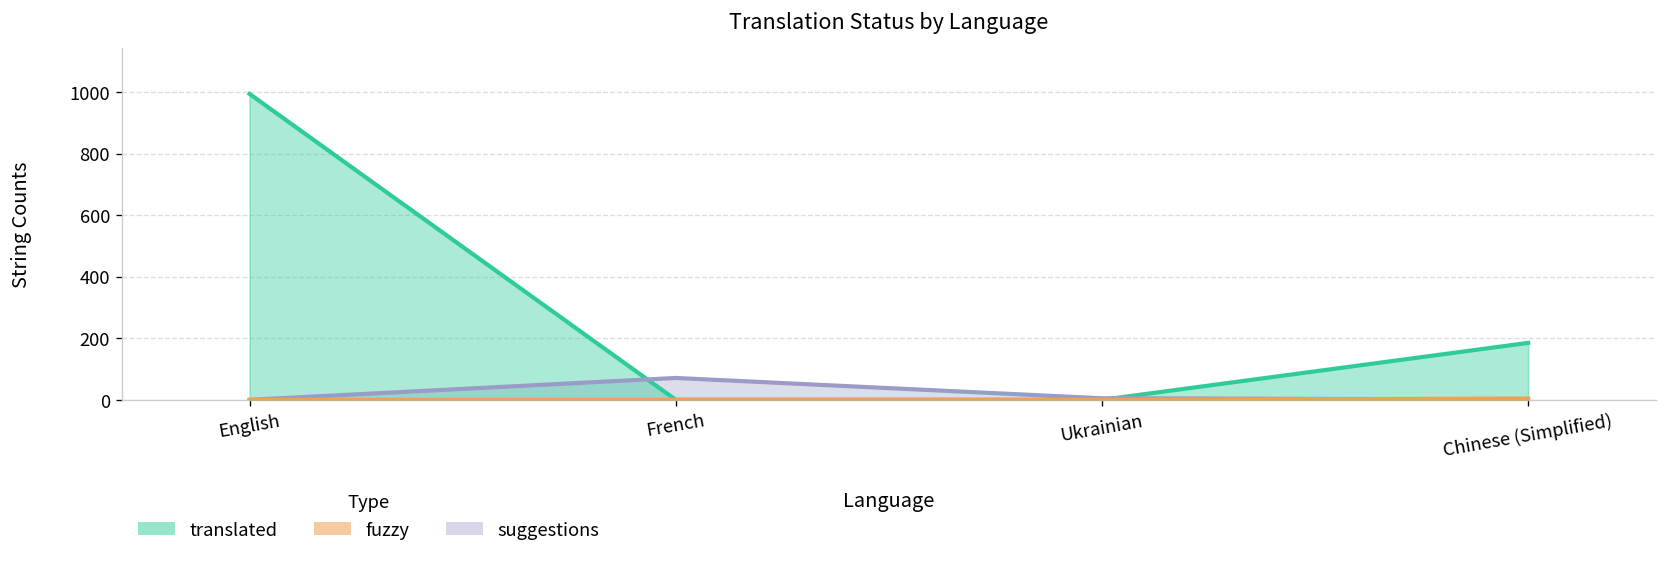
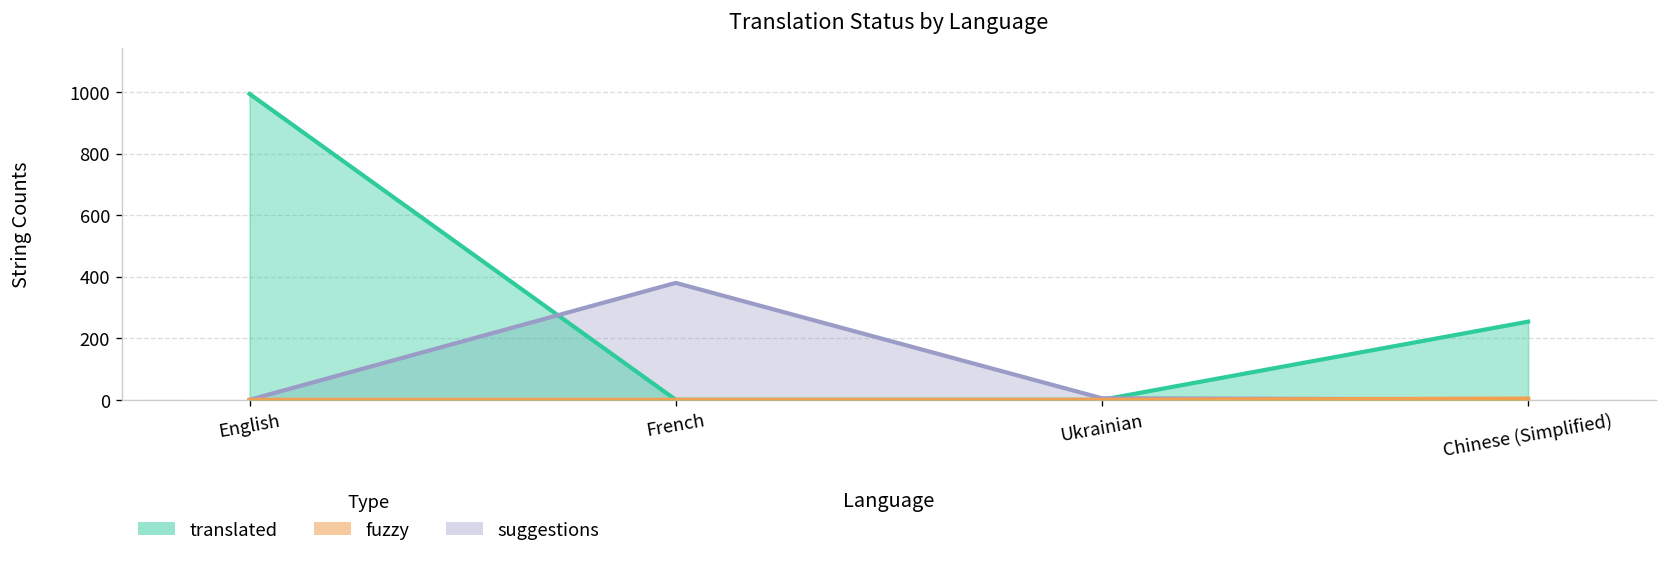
suggestions, French: 70 -> 380
translated, Chinese (Simplified): 190 -> 250
